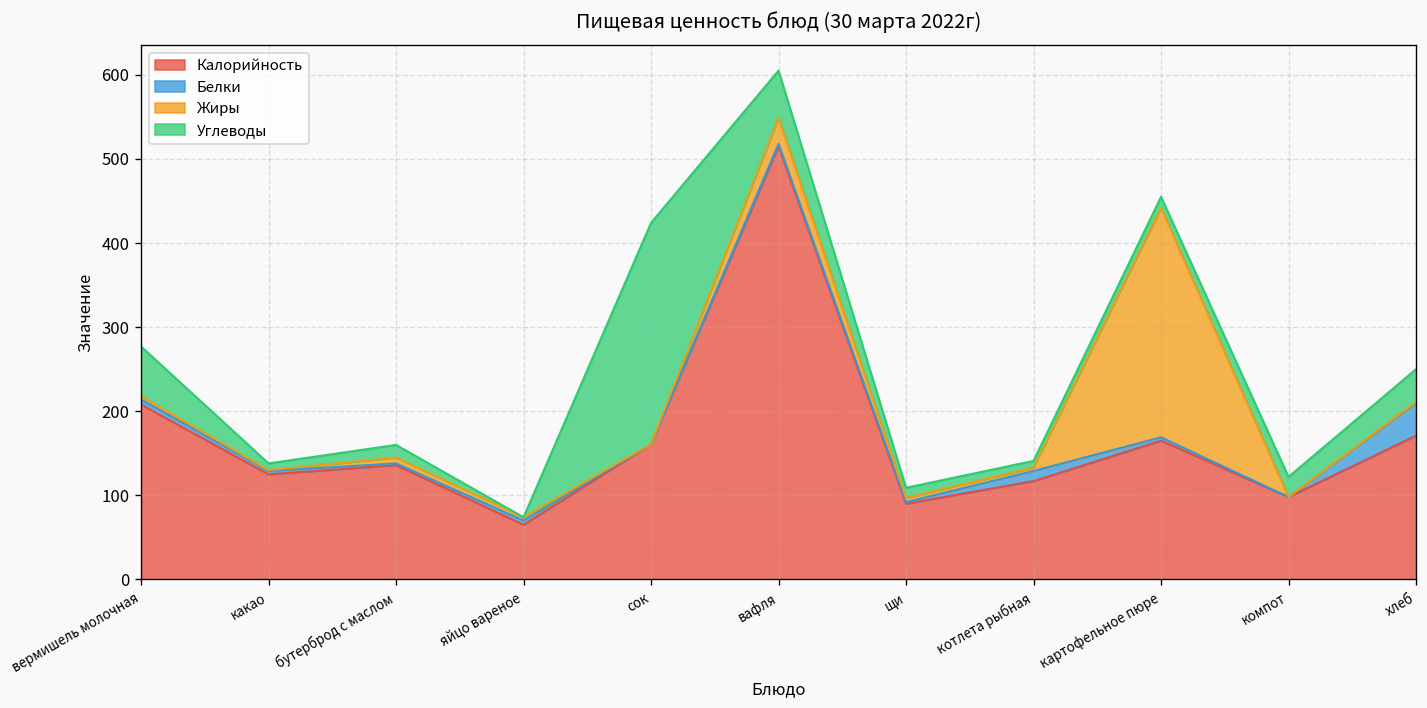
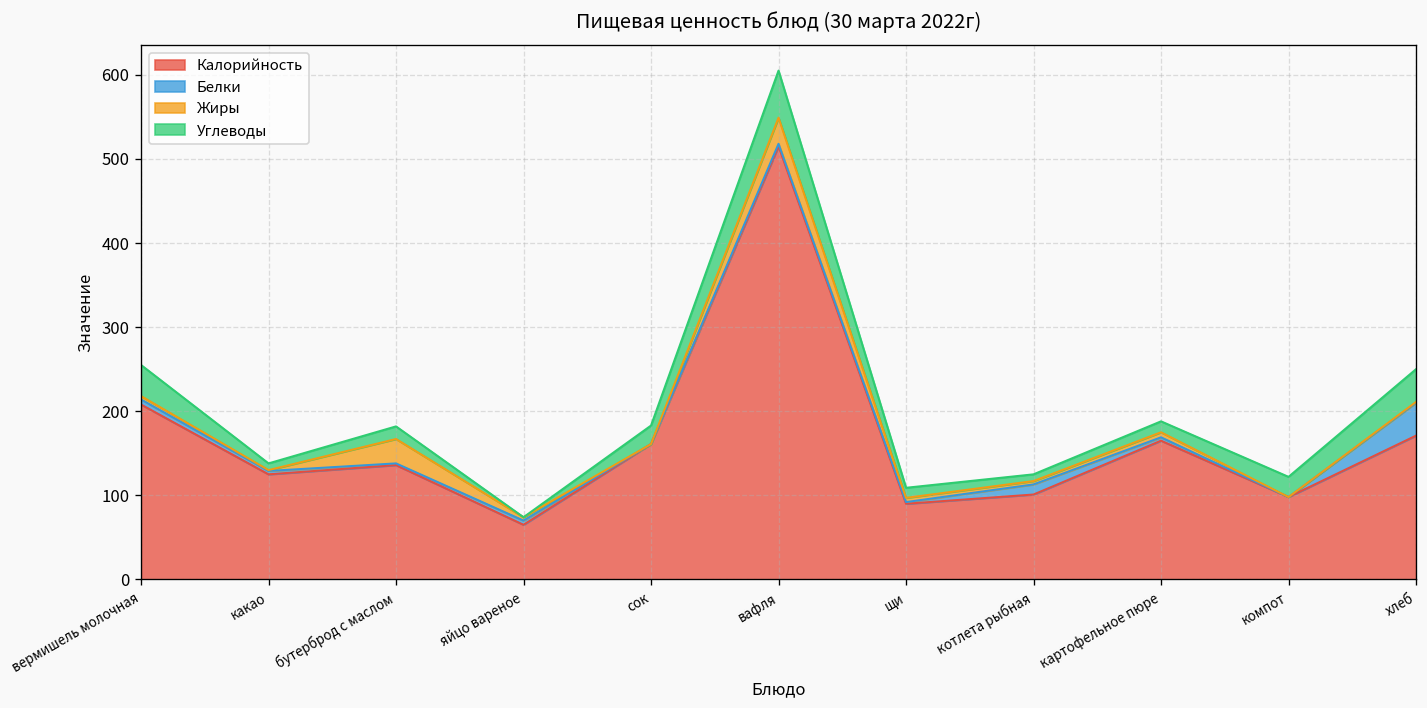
Углеводы, вермишель молочная: 60 -> 40
Жиры, бутерброд с маслом: 10 -> 30
Углеводы, сок: 260 -> 20
Калорийность, котлета рыбная: 120 -> 100
Жиры, картофельное пюре: 270 -> 10
